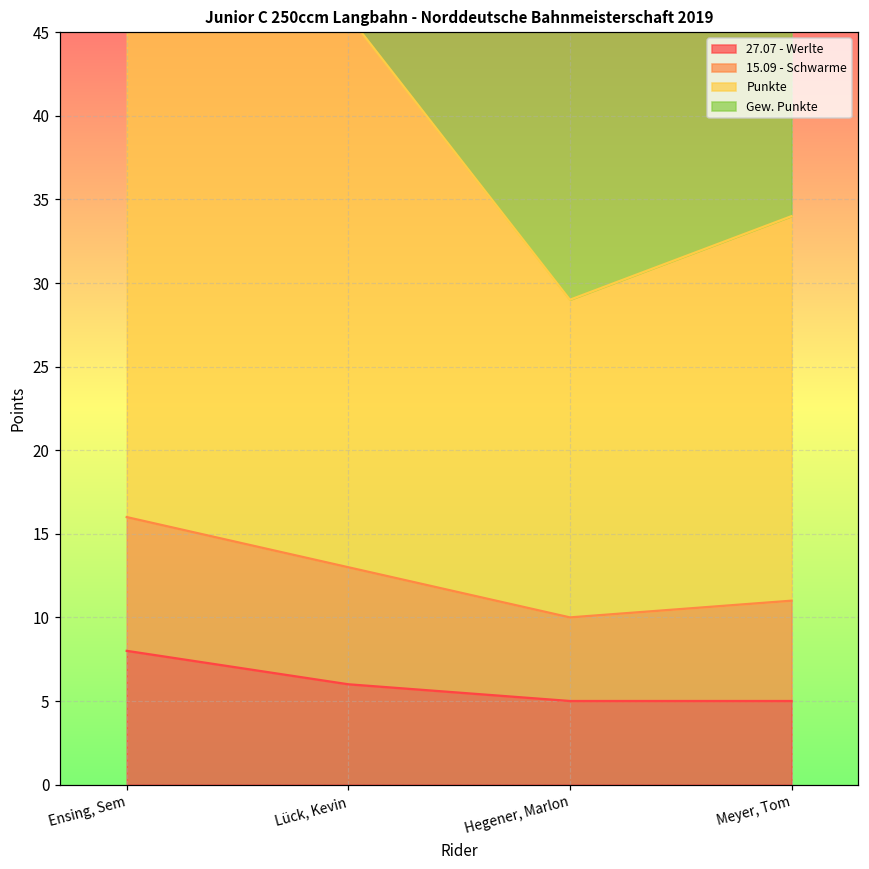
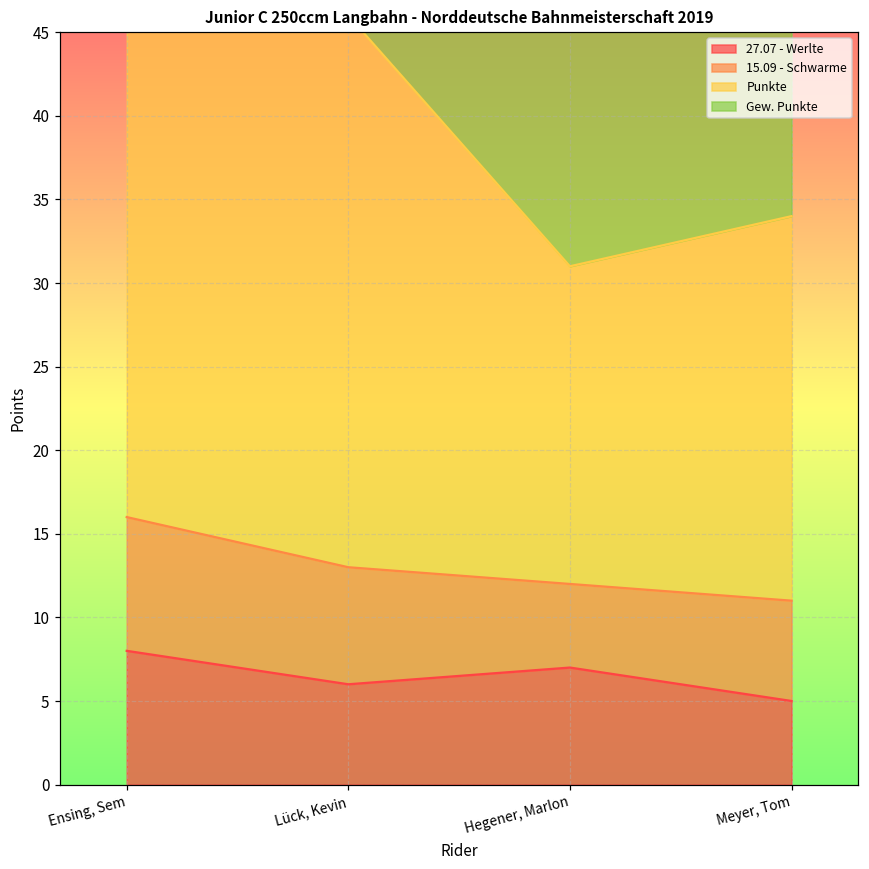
27.07 - Werlte, Hegener, Marlon: 5 -> 7
